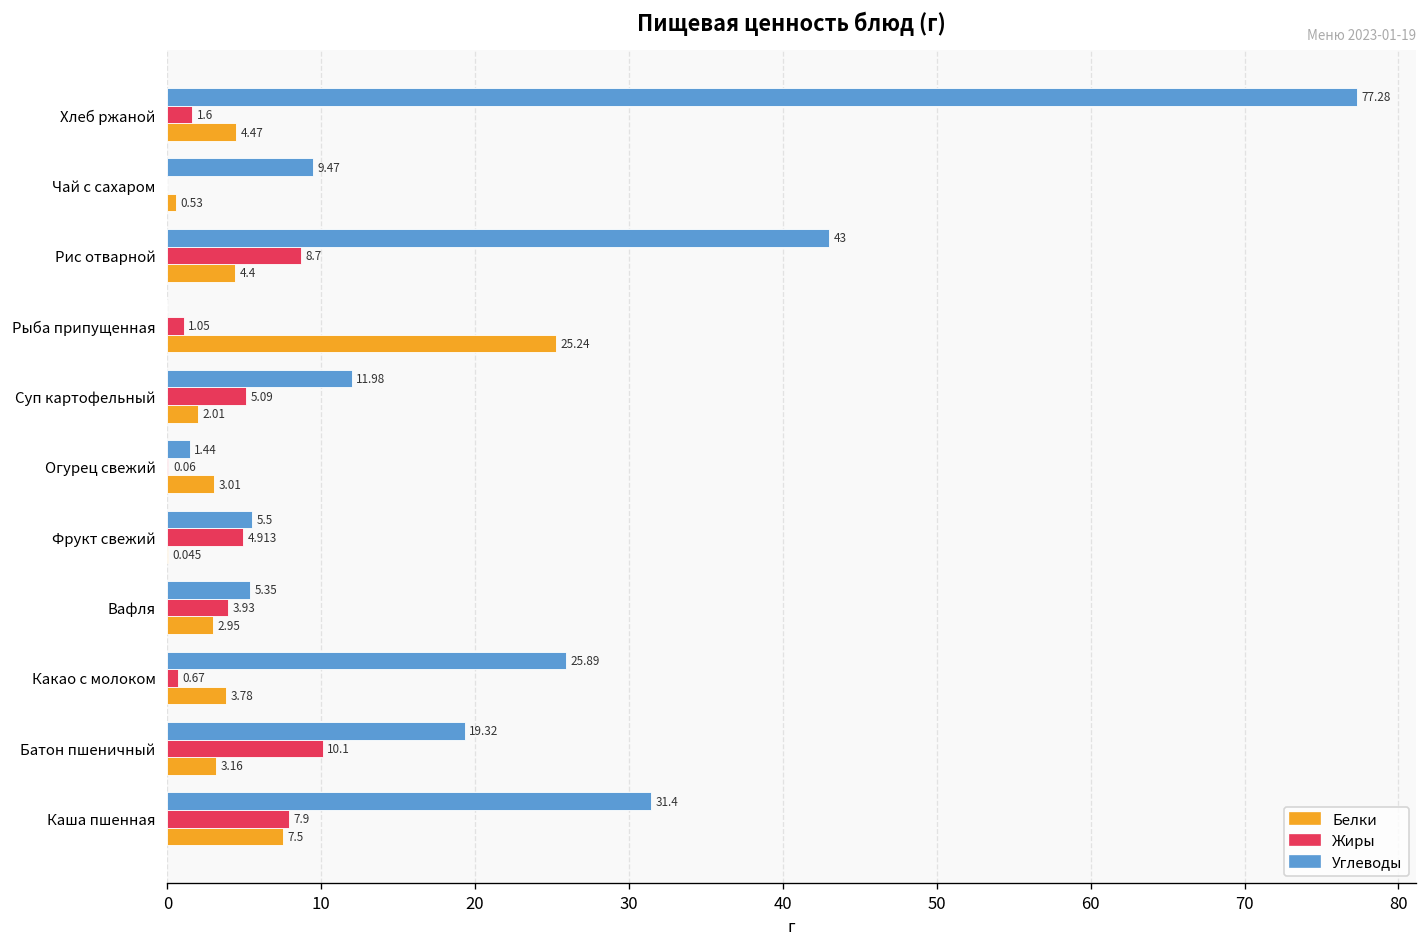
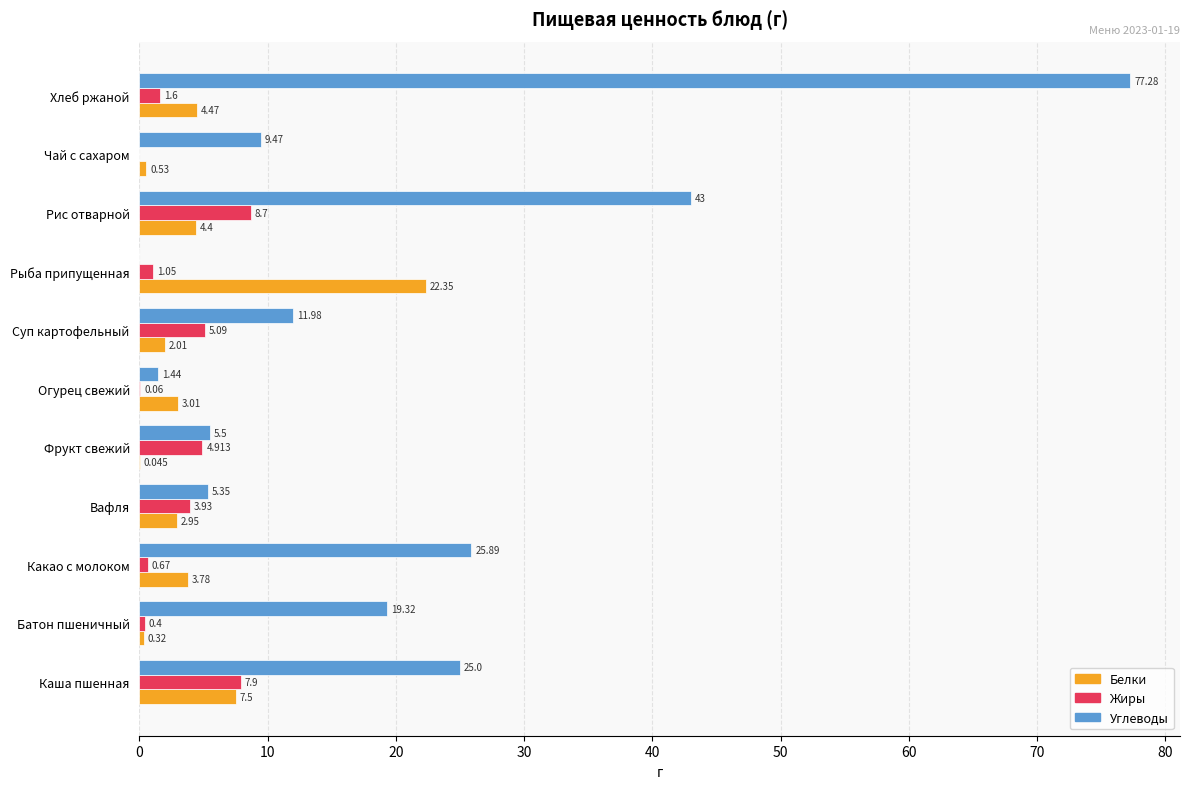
Белки, Рыба припущенная: 25.24 -> 22.35
Жиры, Батон пшеничный: 10.1 -> 0.4
Белки, Батон пшеничный: 3.16 -> 0.32
Углеводы, Каша пшенная: 31.4 -> 25.0
